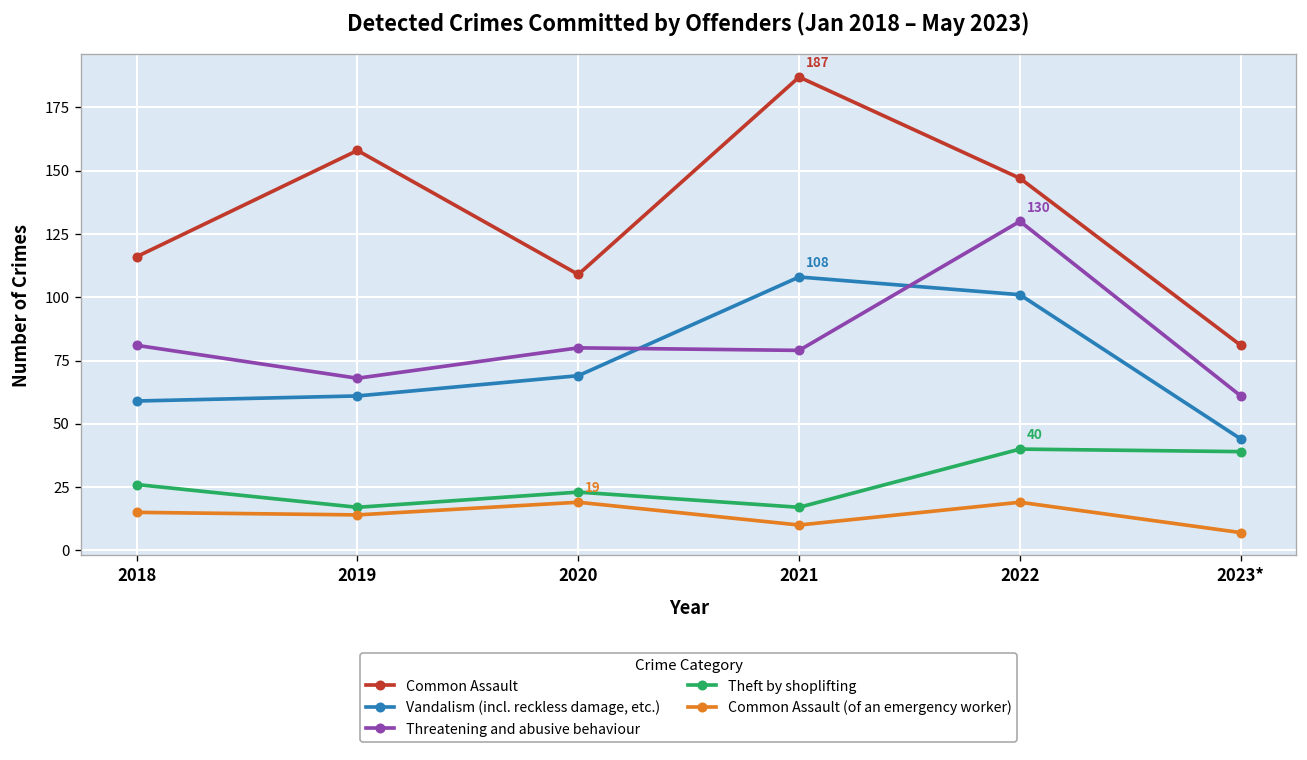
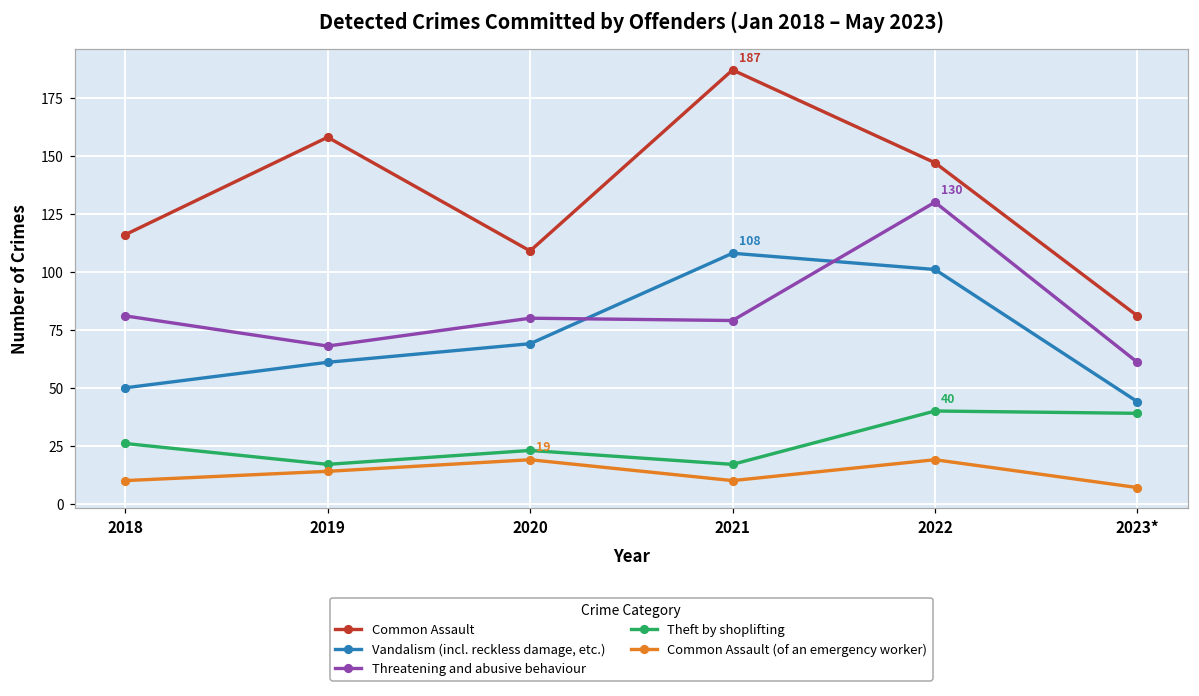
Vandalism (incl. reckless damage, etc.), 2018: 59 -> 50
Common Assault (of an emergency worker), 2018: 15 -> 10
